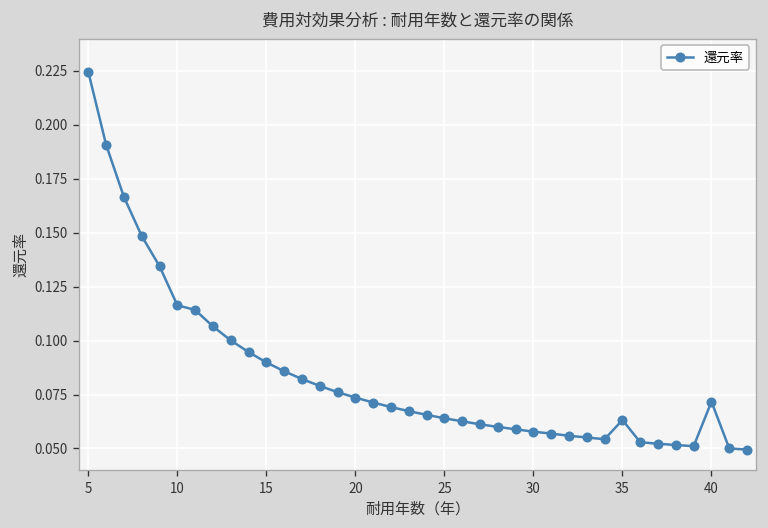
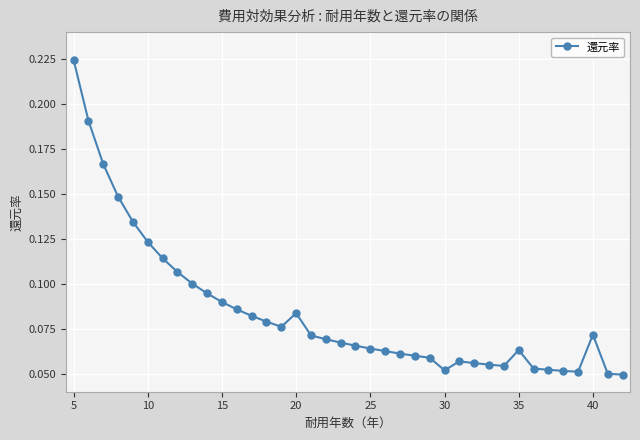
10: 0.116 -> 0.123
20: 0.074 -> 0.084
30: 0.058 -> 0.052
